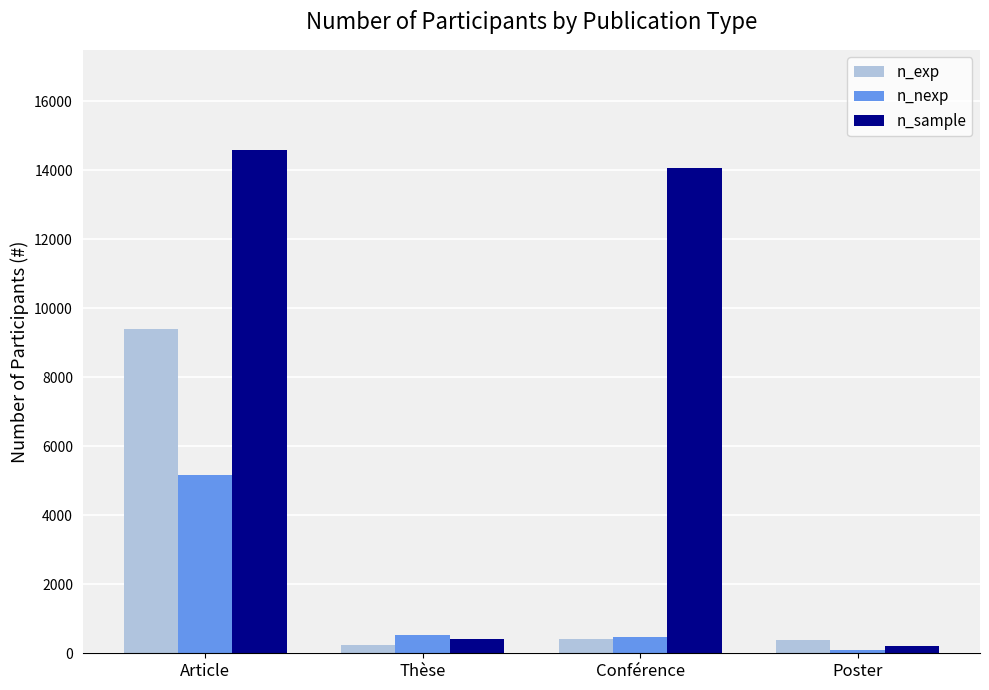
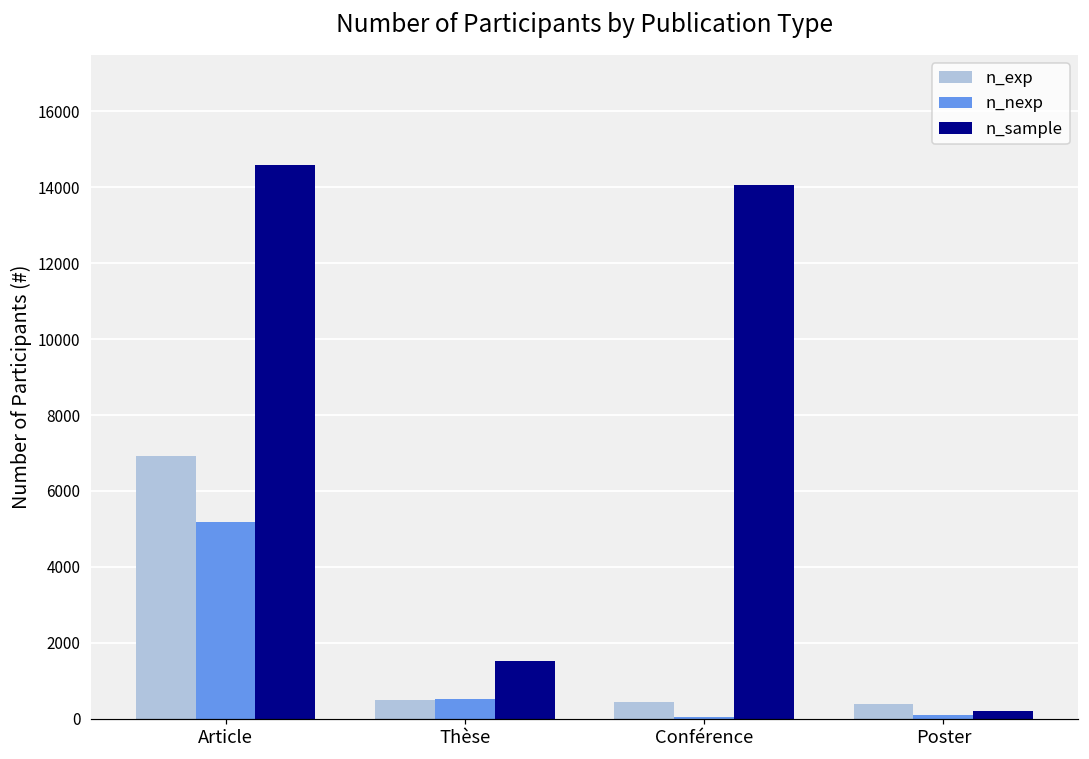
n_exp, Article: 9400 -> 6900
n_exp, Thèse: 200 -> 500
n_sample, Thèse: 400 -> 1500
n_nexp, Conférence: 500 -> 0
